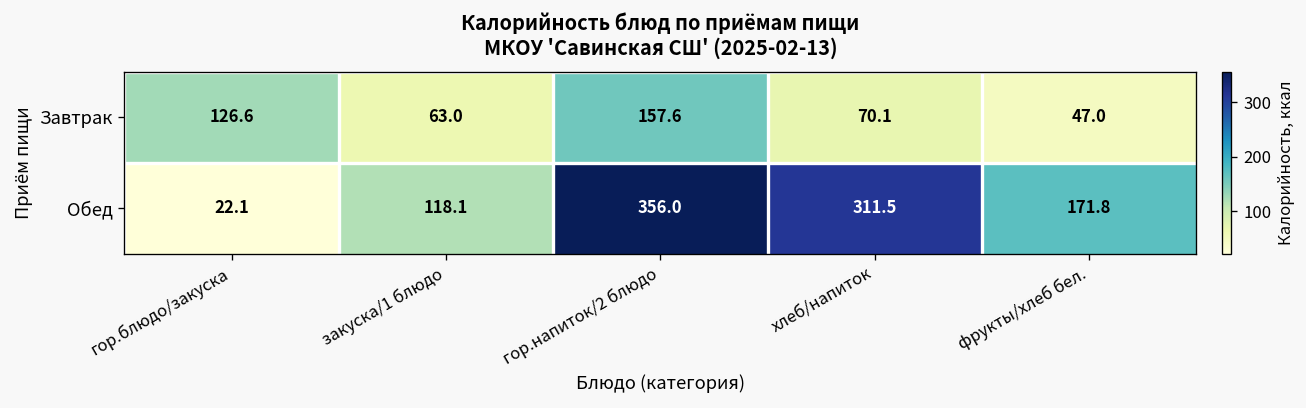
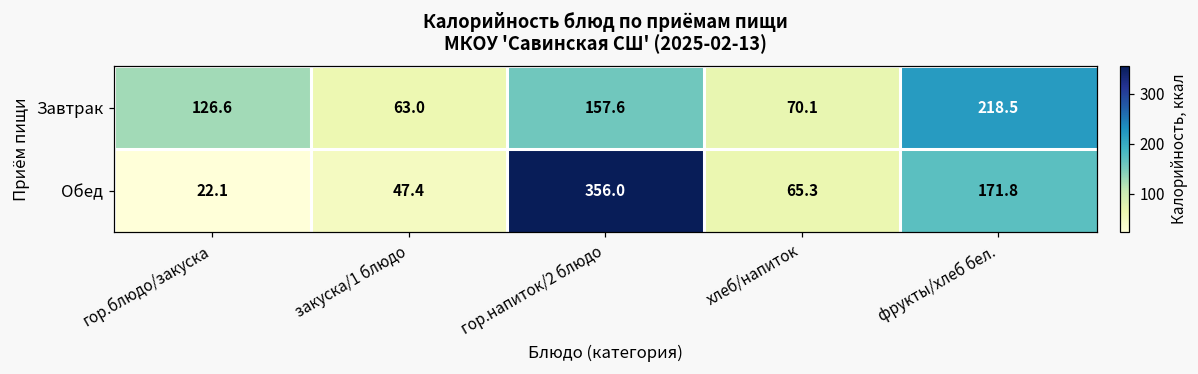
Завтрак, фрукты/хлеб бел.: 47.0 -> 218.5
Обед, закуска/1 блюдо: 118.1 -> 47.4
Обед, хлеб/напиток: 311.5 -> 65.3
